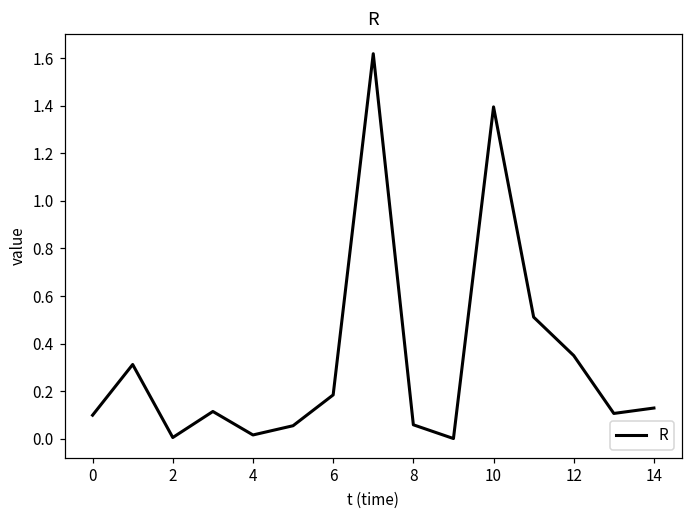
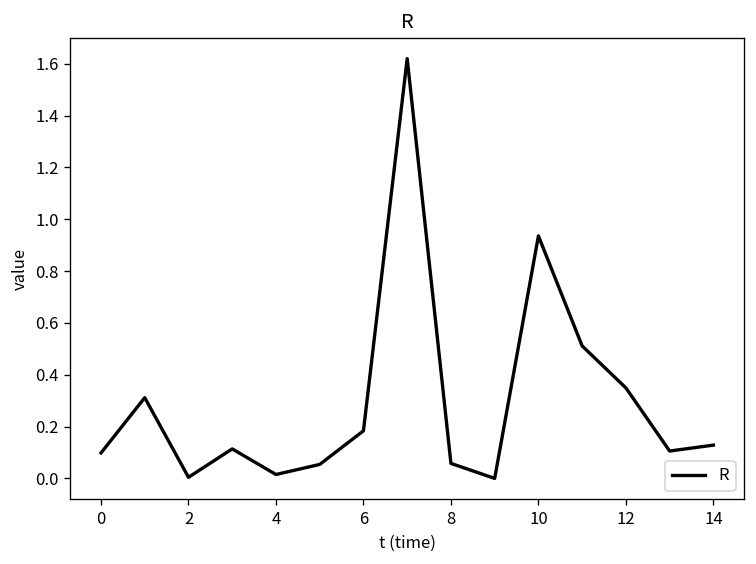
10: 1.40 -> 0.94
